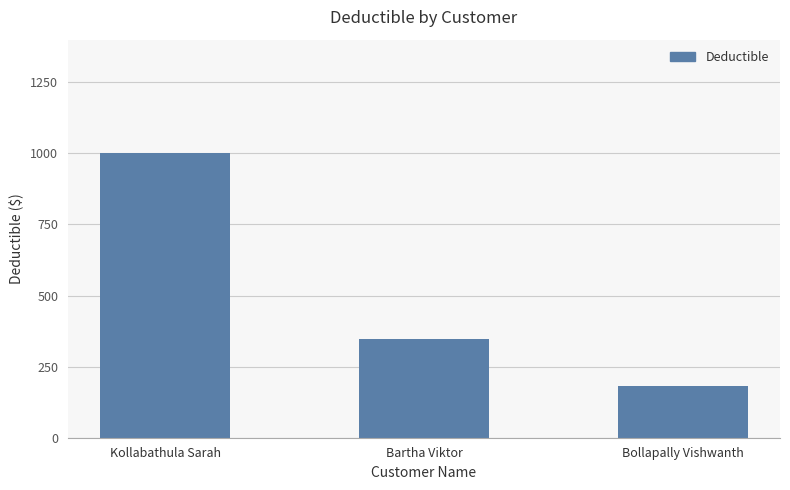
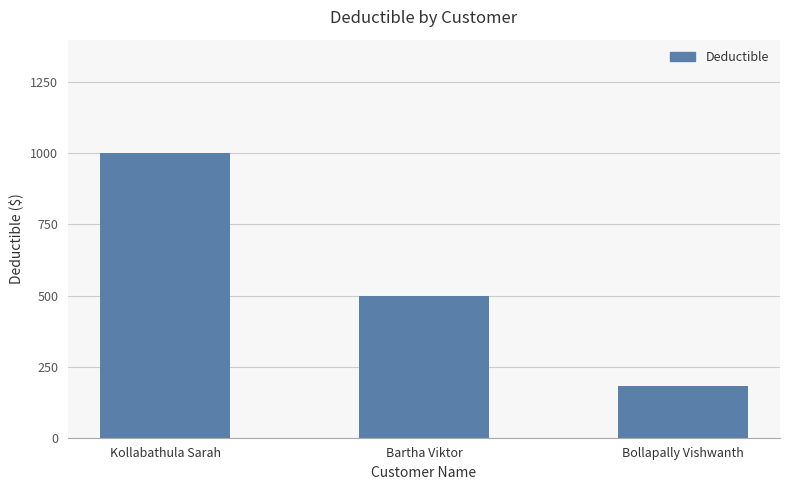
Bartha Viktor: 350 -> 500
